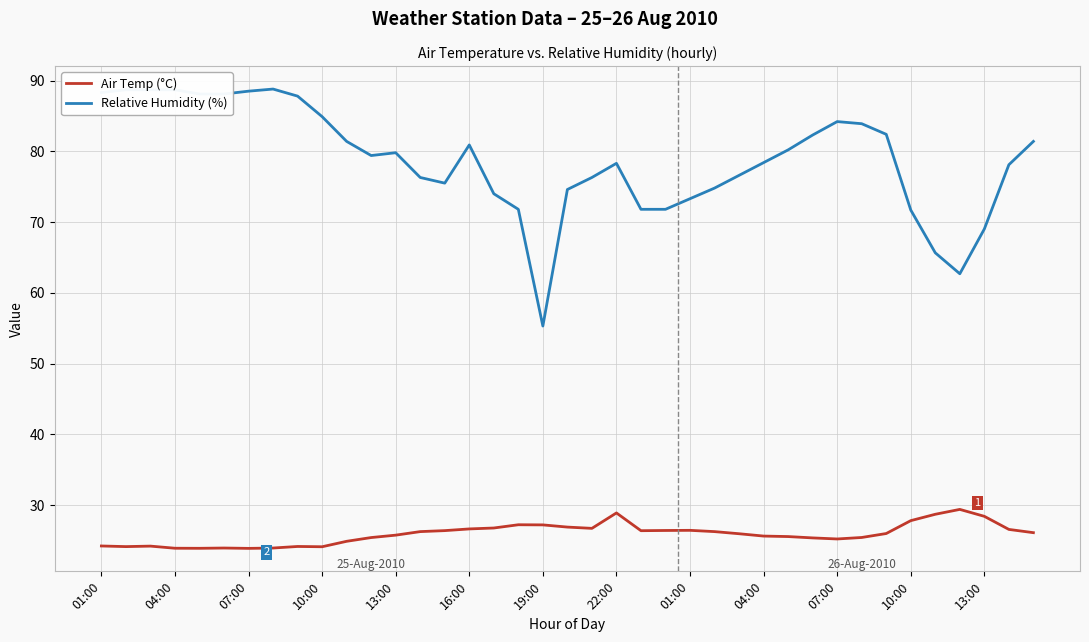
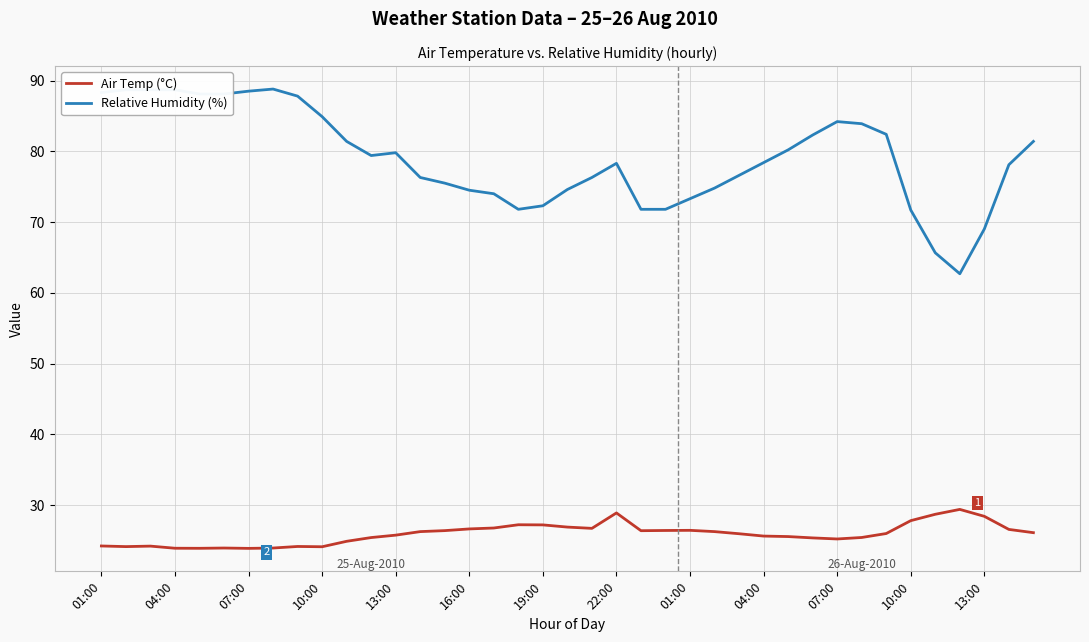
Relative Humidity (%), 16:00: 81 -> 75
Relative Humidity (%), 19:00: 55 -> 72
